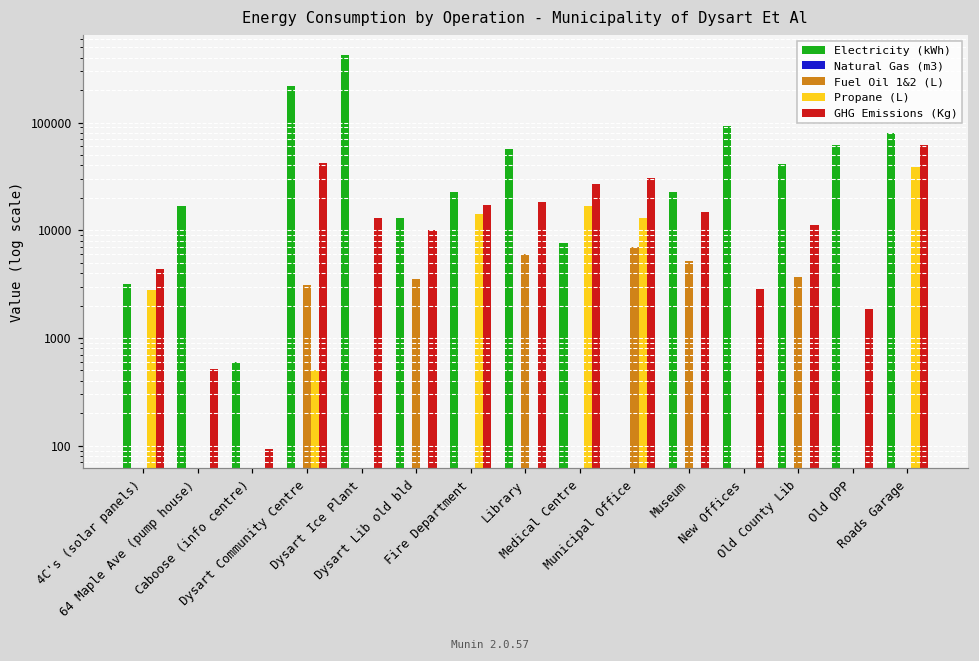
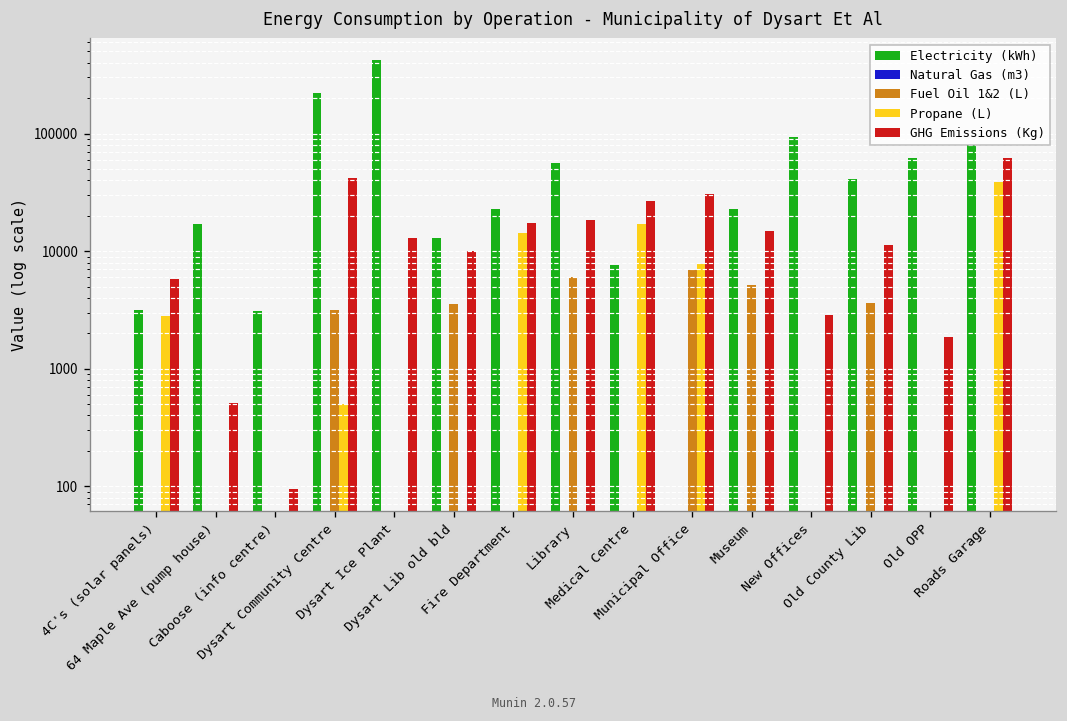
GHG Emissions (Kg), 4C's (solar panels): 4000 -> 6000
Electricity (kWh), Caboose (info centre): 600 -> 3100
Propane (L), Municipal Office: 13000 -> 8000
